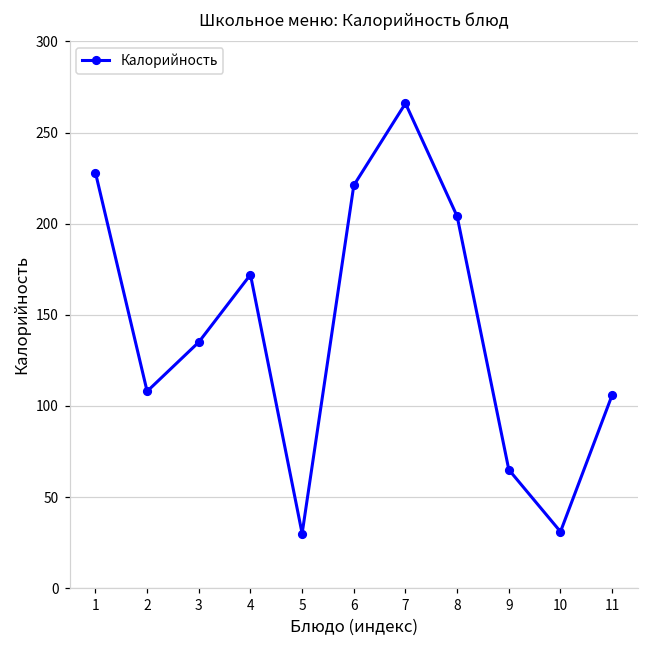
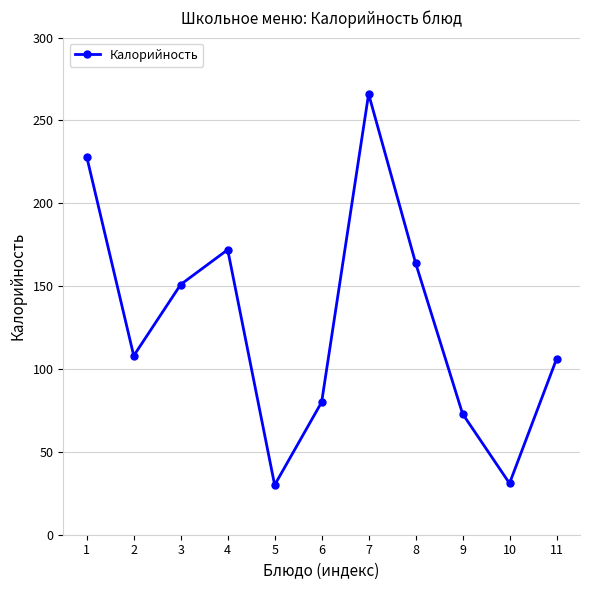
3: 135 -> 151
6: 221 -> 80
8: 204 -> 164
9: 65 -> 73
